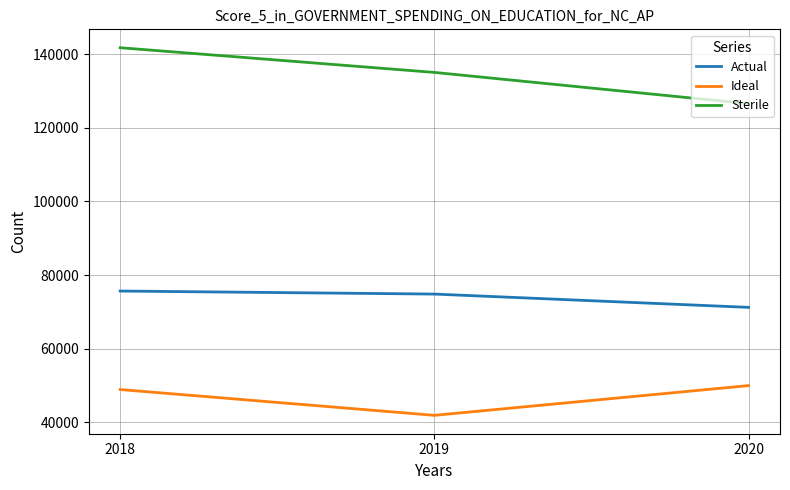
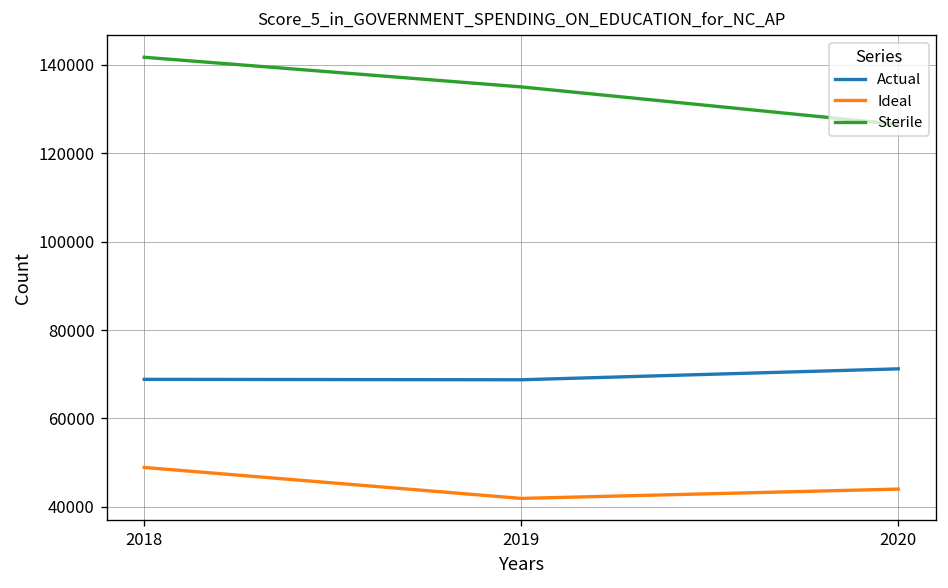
Actual, 2018: 76000 -> 69000
Actual, 2019: 75000 -> 69000
Ideal, 2020: 50000 -> 44000
